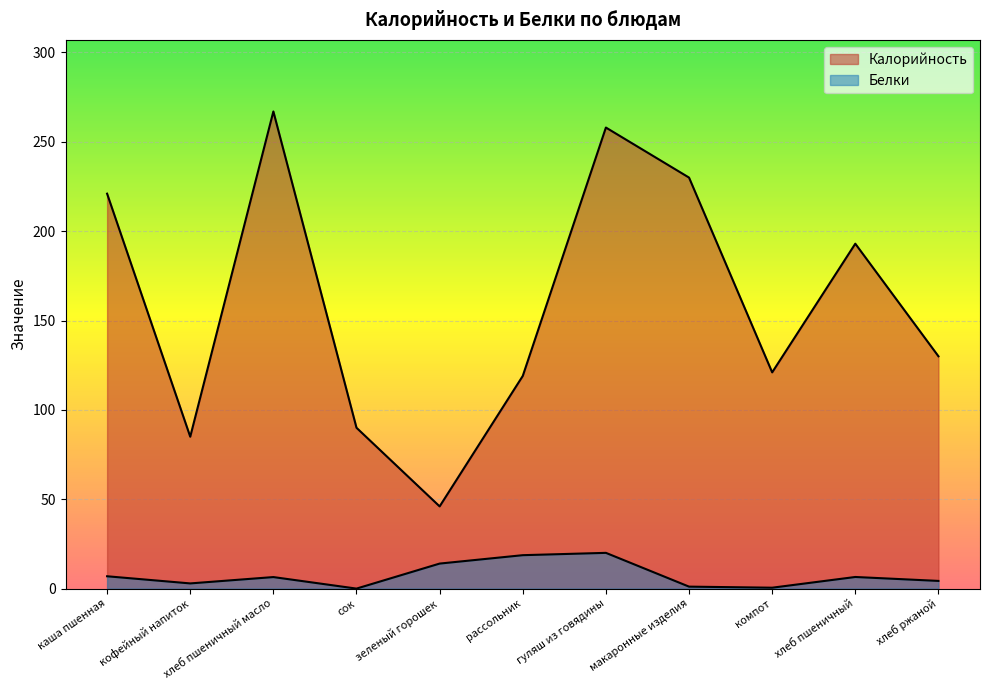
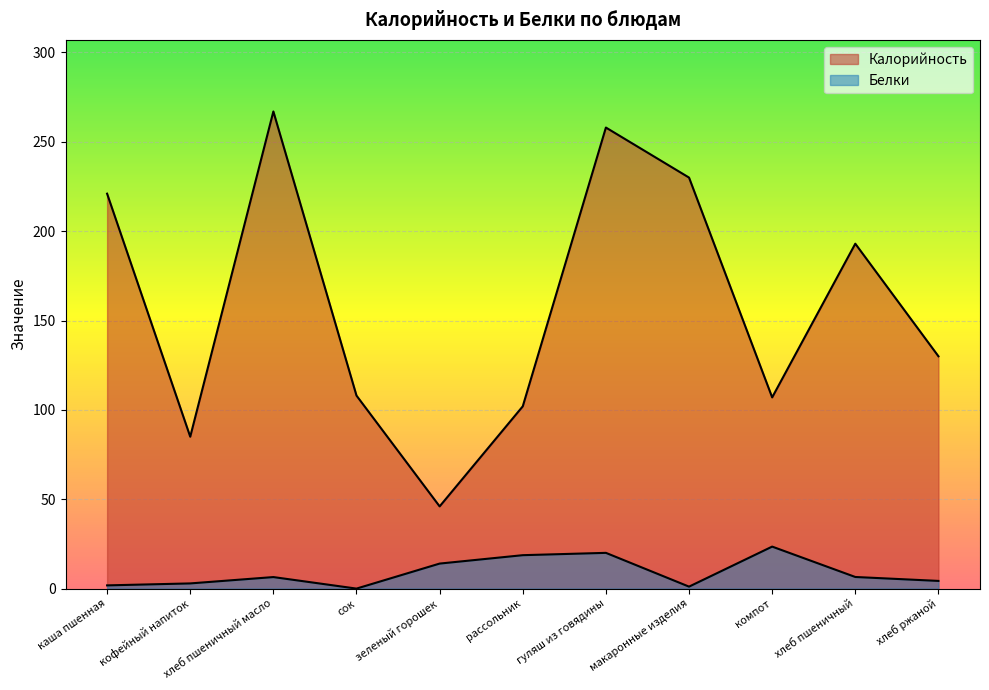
Белки, каша пшенная: 7 -> 2
Калорийность, сок: 90 -> 108
Калорийность, рассольник: 119 -> 102
Калорийность, компот: 121 -> 107
Белки, компот: 1 -> 24
